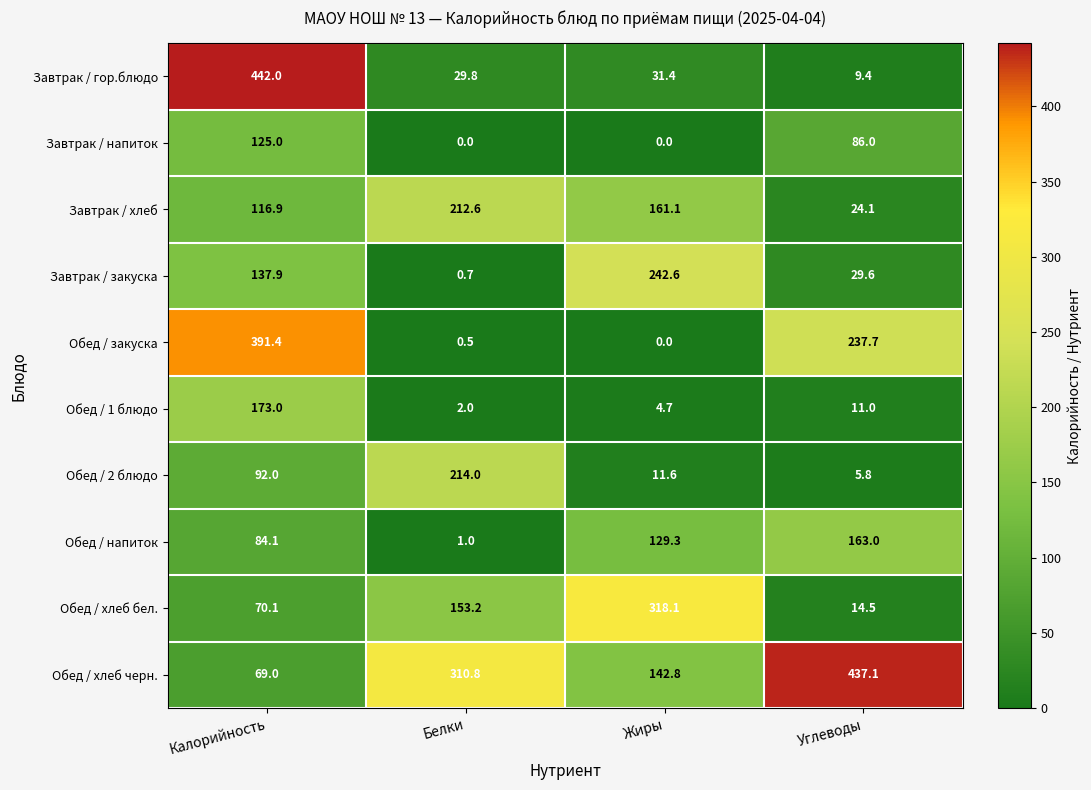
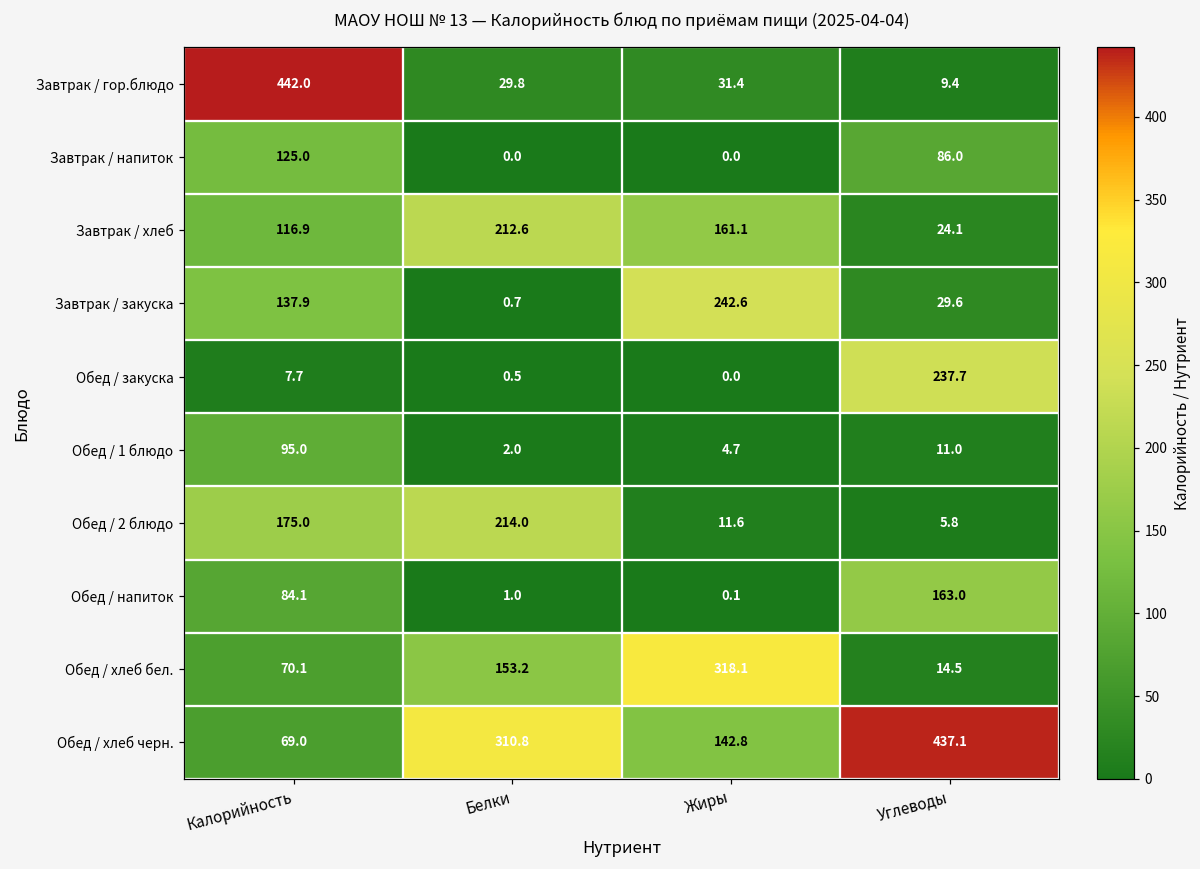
Обед / закуска, Калорийность: 391.4 -> 7.7
Обед / 1 блюдо, Калорийность: 173.0 -> 95.0
Обед / 2 блюдо, Калорийность: 92.0 -> 175.0
Обед / напиток, Жиры: 129.3 -> 0.1
